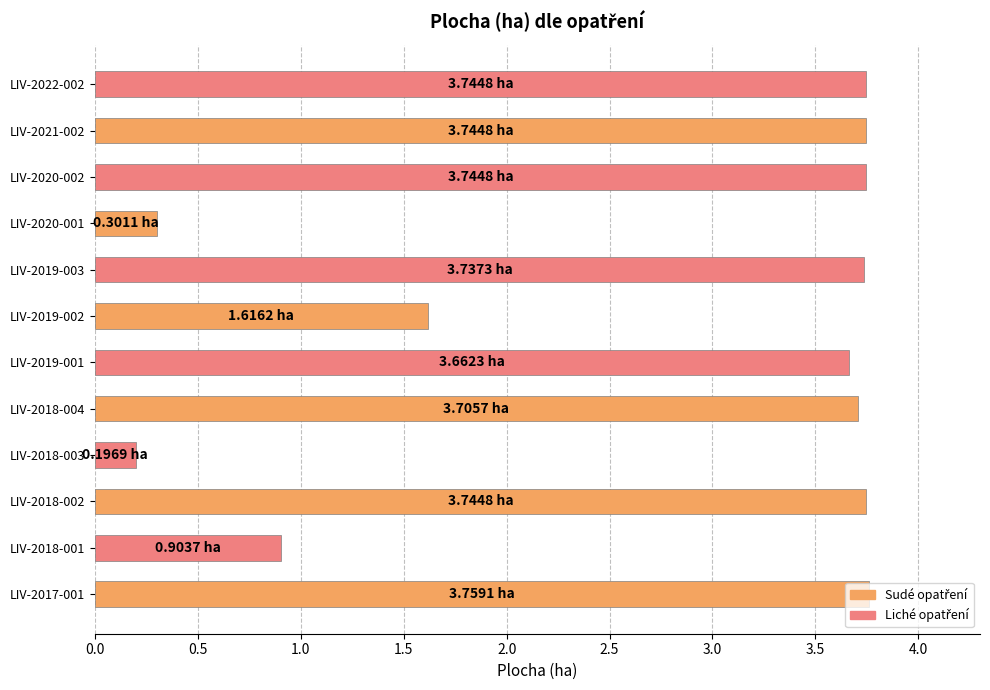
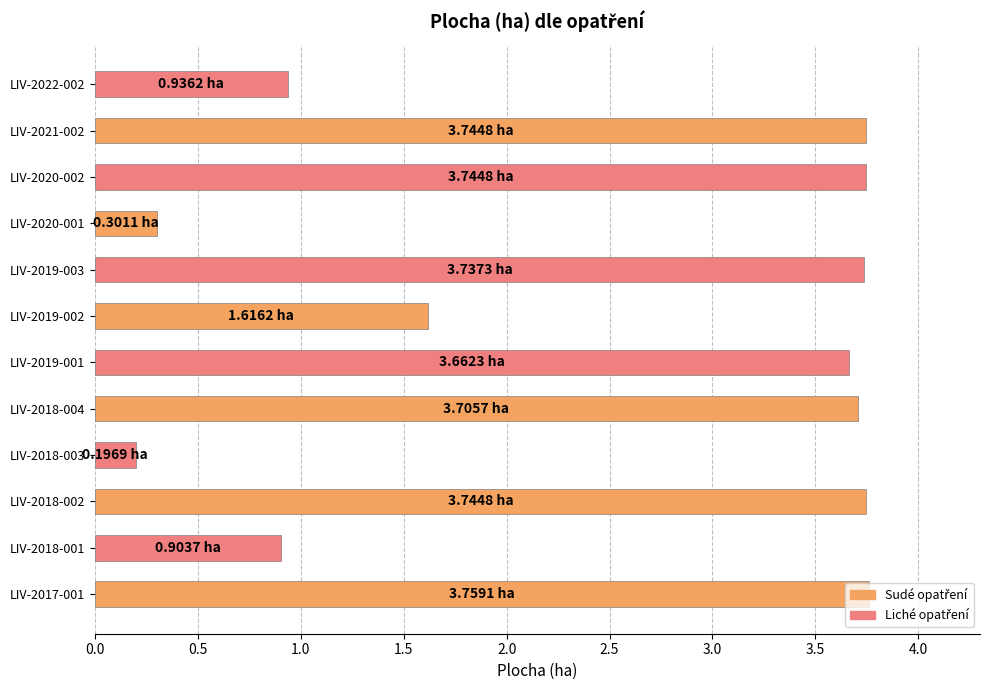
LIV-2022-002: 3.7448 -> 0.9362
